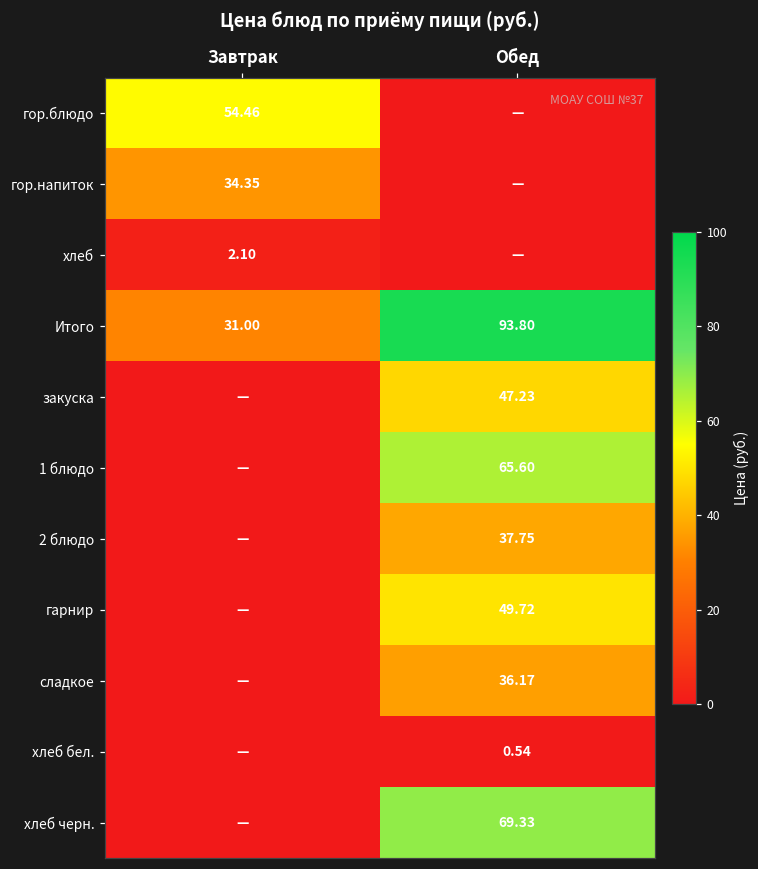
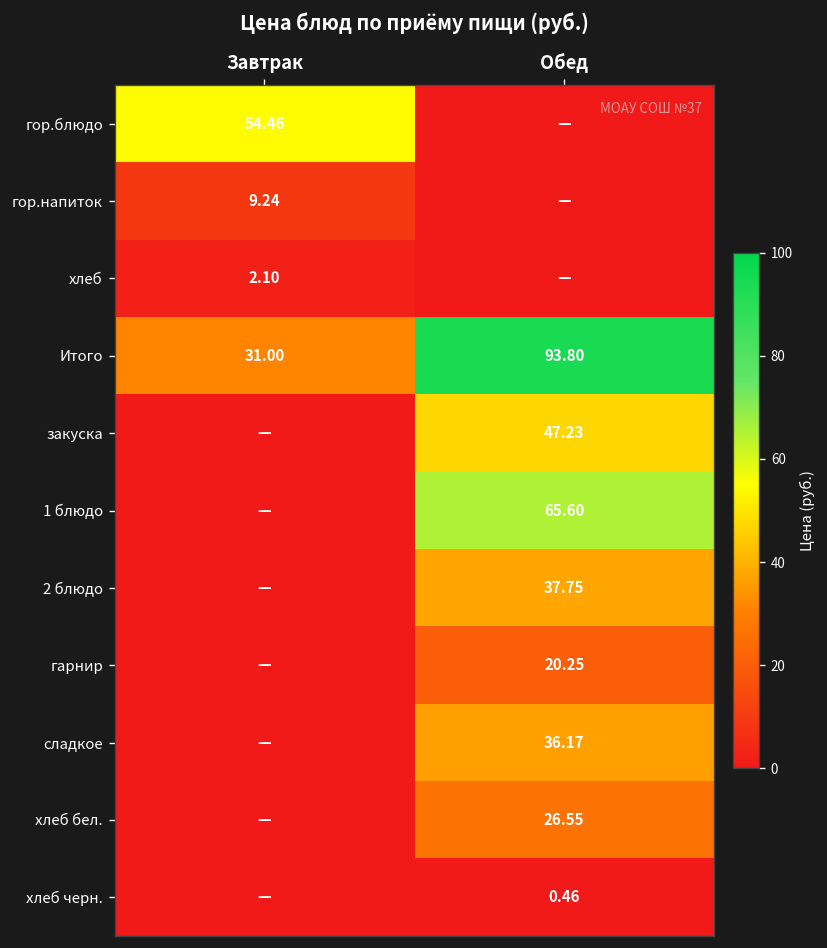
гор.напиток, Завтрак: 34.35 -> 9.24
гарнир, Обед: 49.72 -> 20.25
хлеб бел., Обед: 0.54 -> 26.55
хлеб черн., Обед: 69.33 -> 0.46
